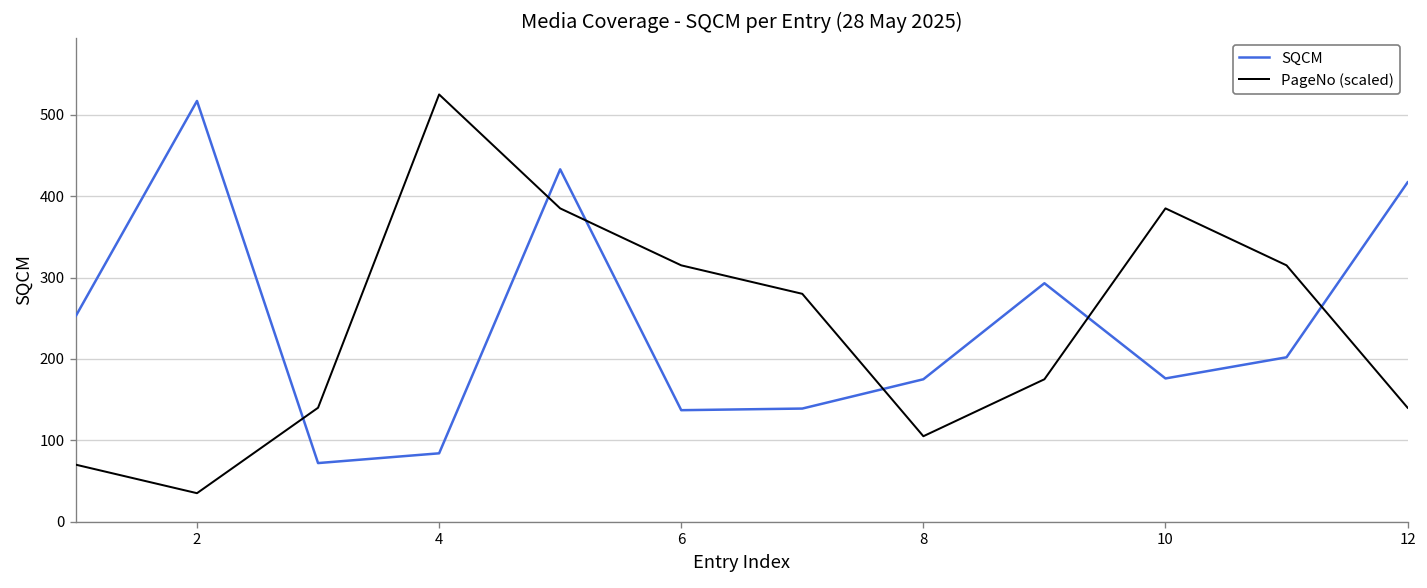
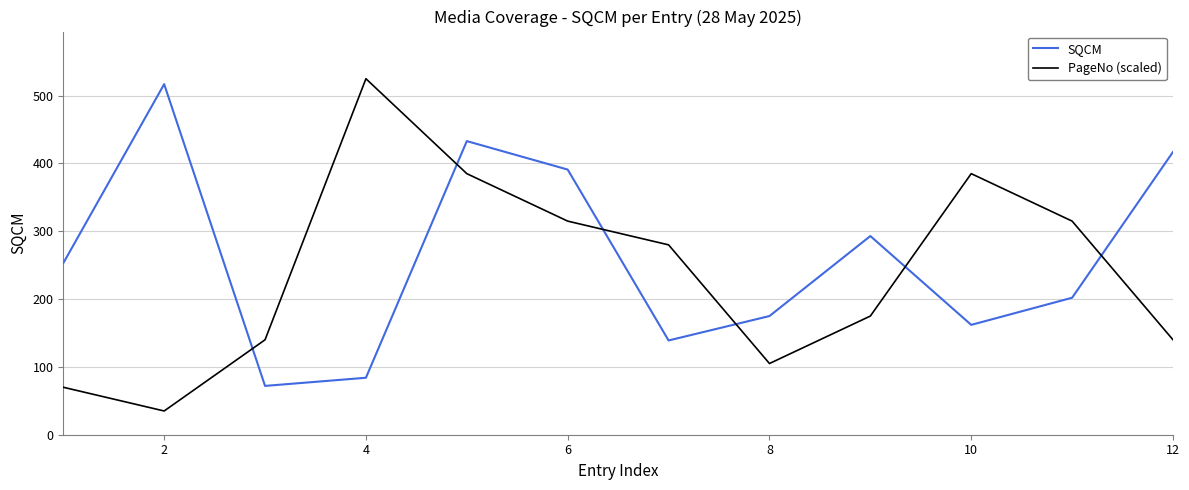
SQCM, 6: 140 -> 390
SQCM, 10: 180 -> 160
